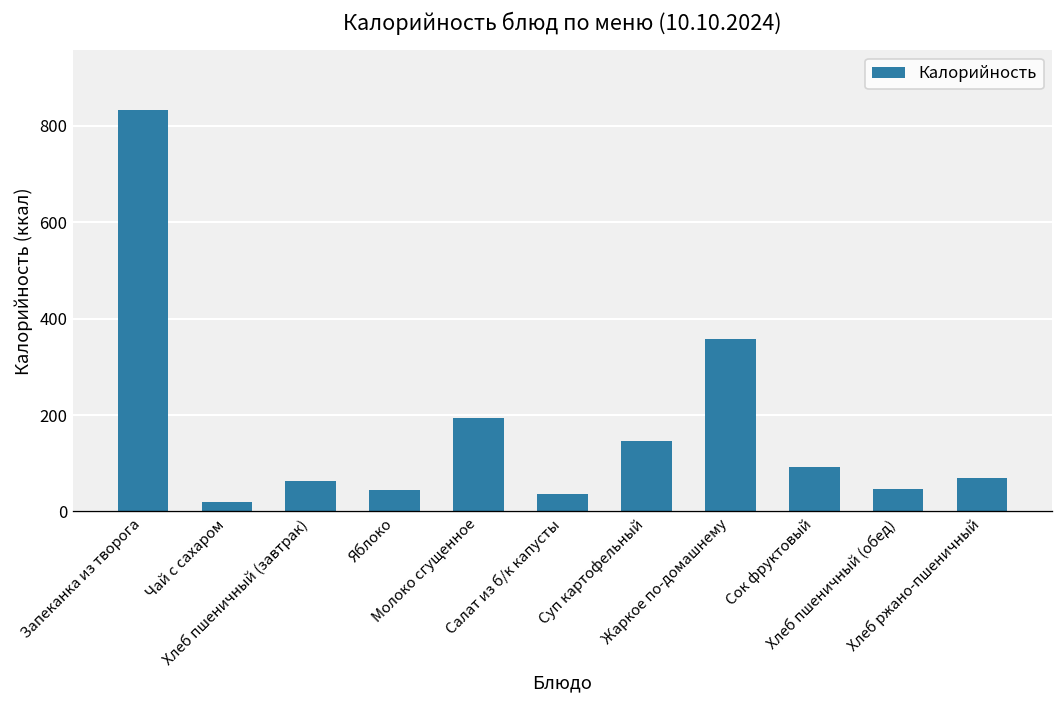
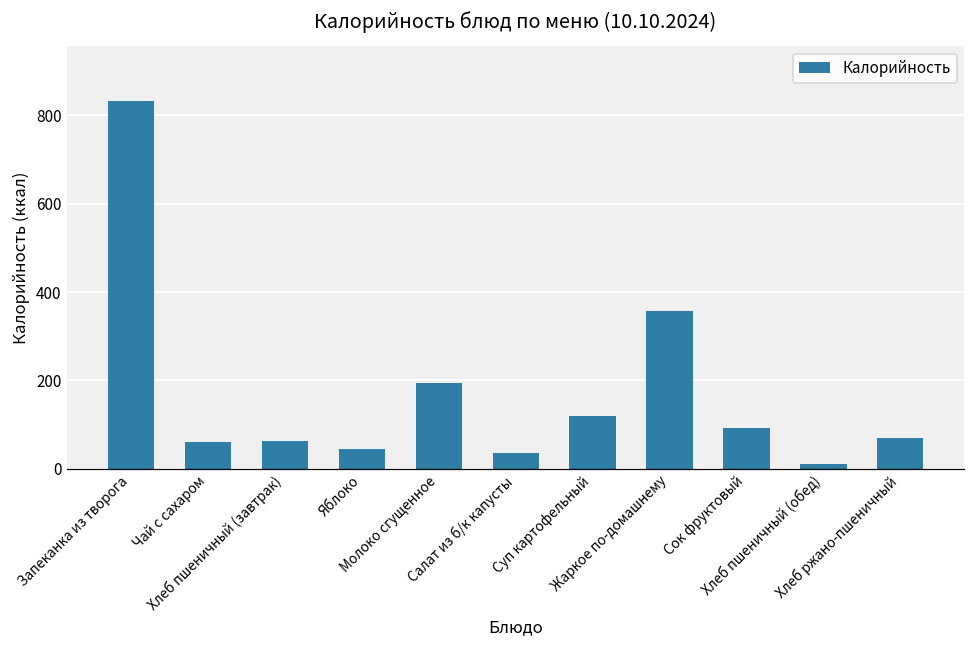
Чай с сахаром: 20 -> 60
Суп картофельный: 150 -> 120
Хлеб пшеничный (обед): 50 -> 10
